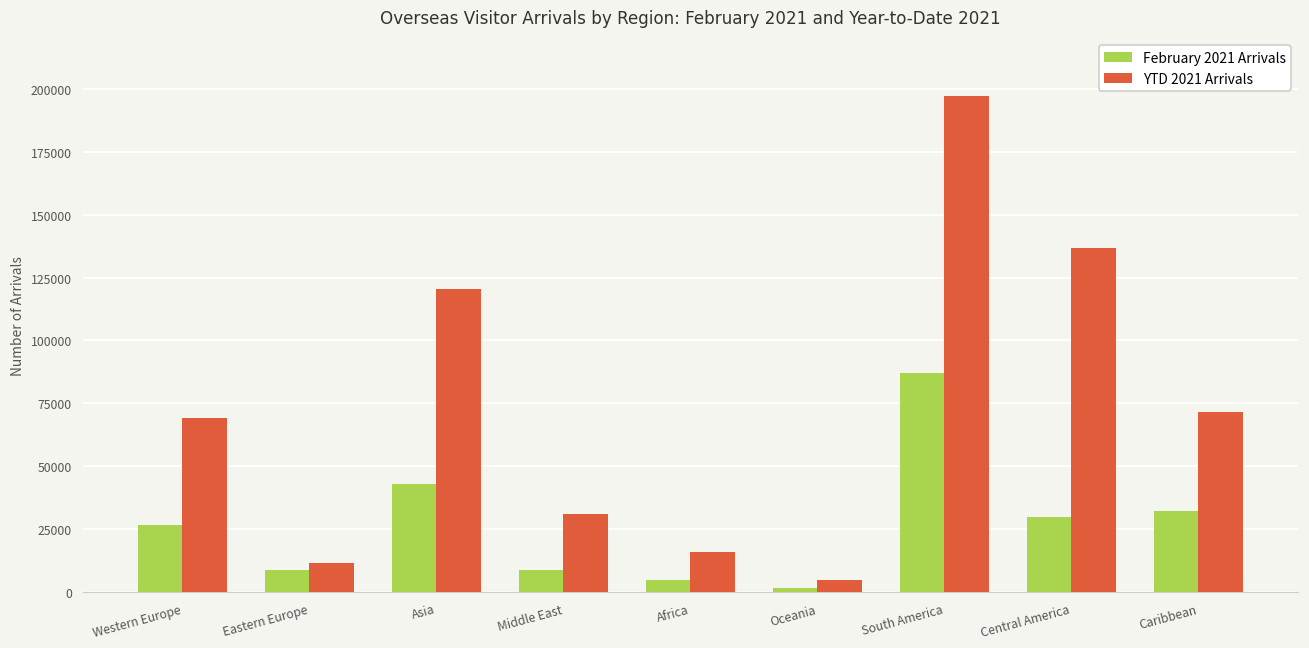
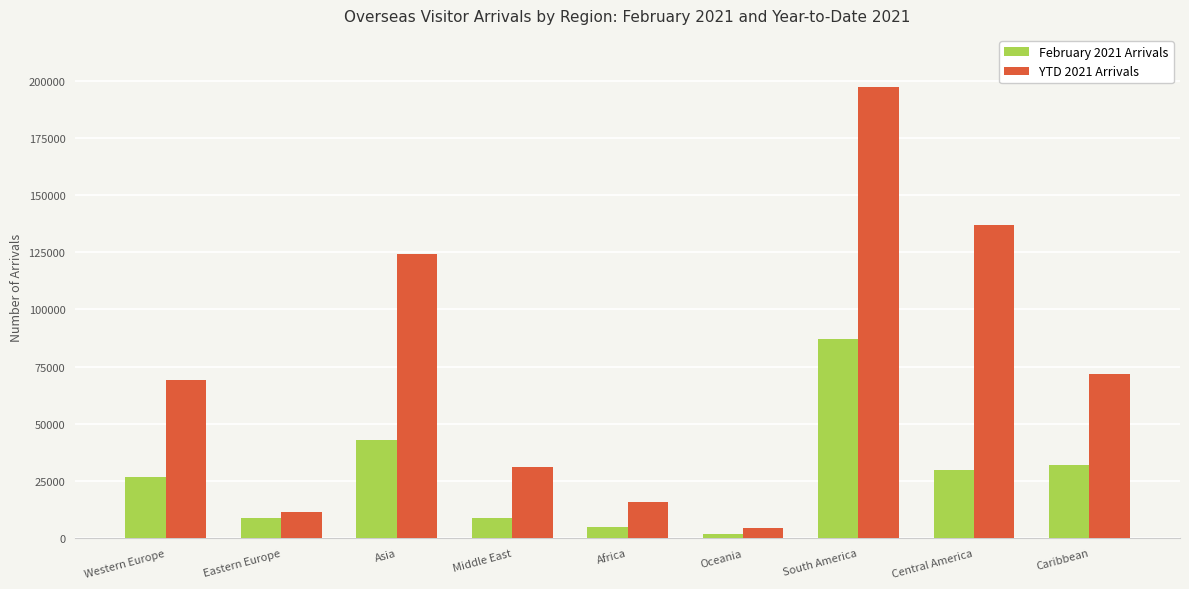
YTD 2021 Arrivals, Asia: 120000 -> 124000
